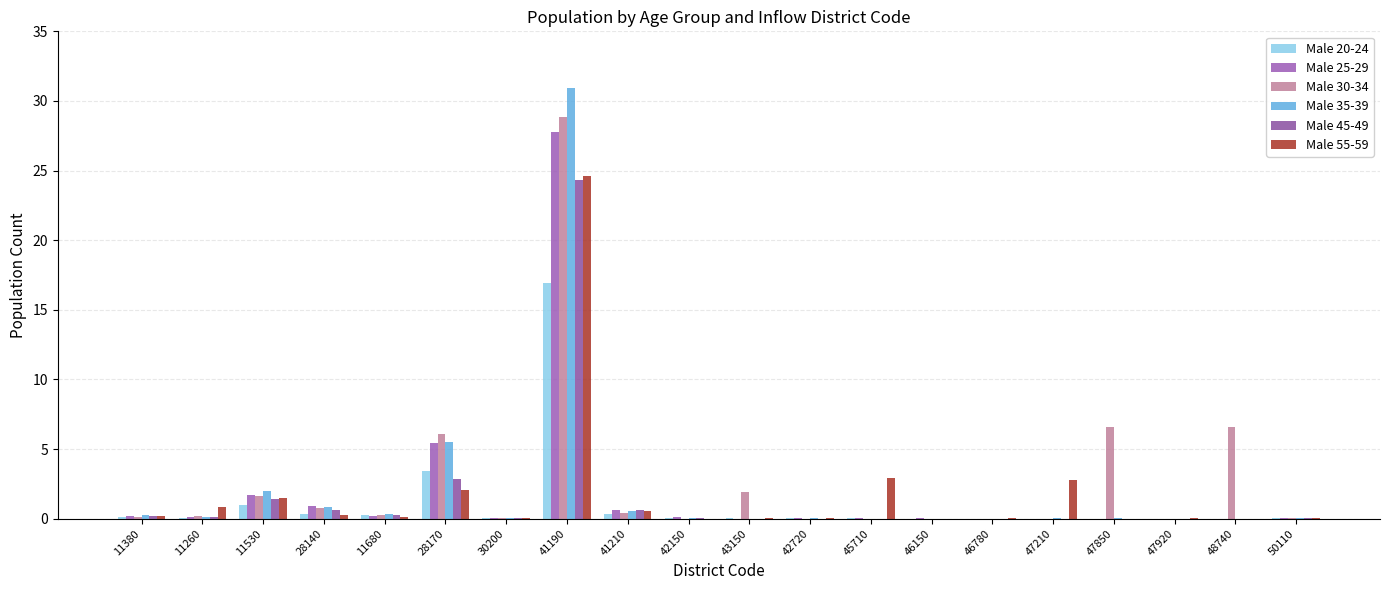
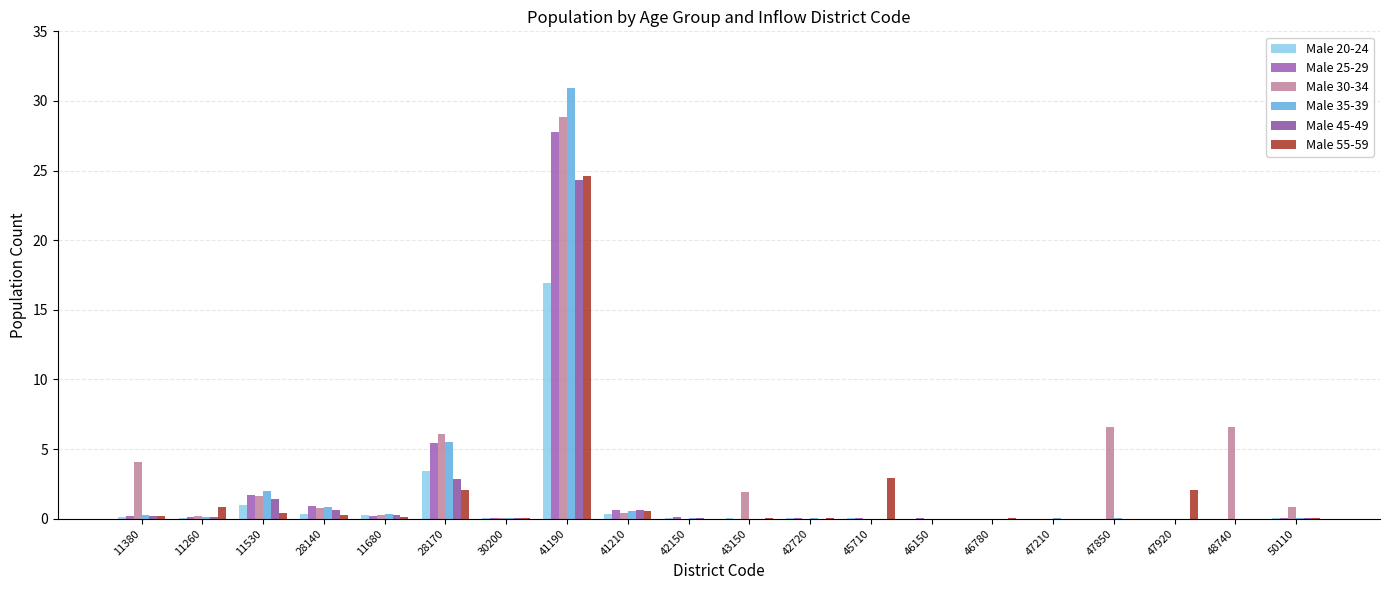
Male 30-34, 11380: 0.2 -> 4.0
Male 55-59, 11530: 1.5 -> 0.4
Male 55-59, 47210: 2.8 -> 0.0
Male 55-59, 47920: 0.0 -> 2.1
Male 30-34, 50110: 0.1 -> 0.9
